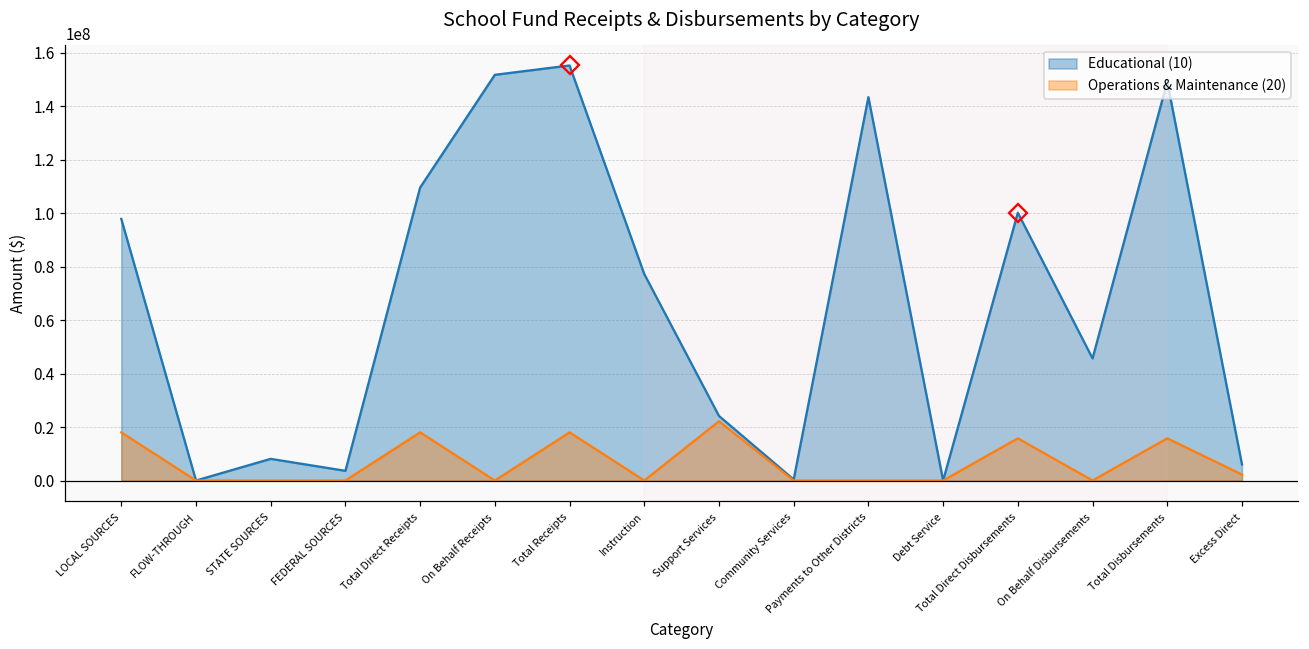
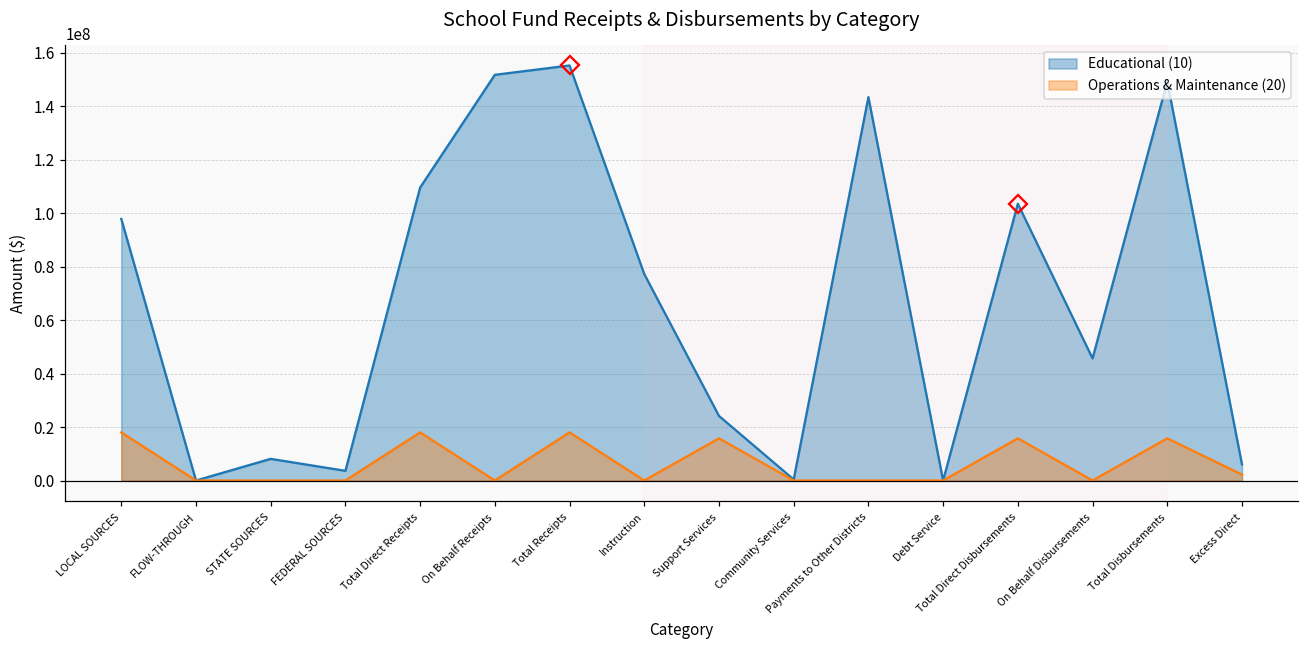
Operations & Maintenance (20), Support Services: 22000000 -> 16000000
Educational (10), Total Direct Disbursements: 100000000 -> 104000000
